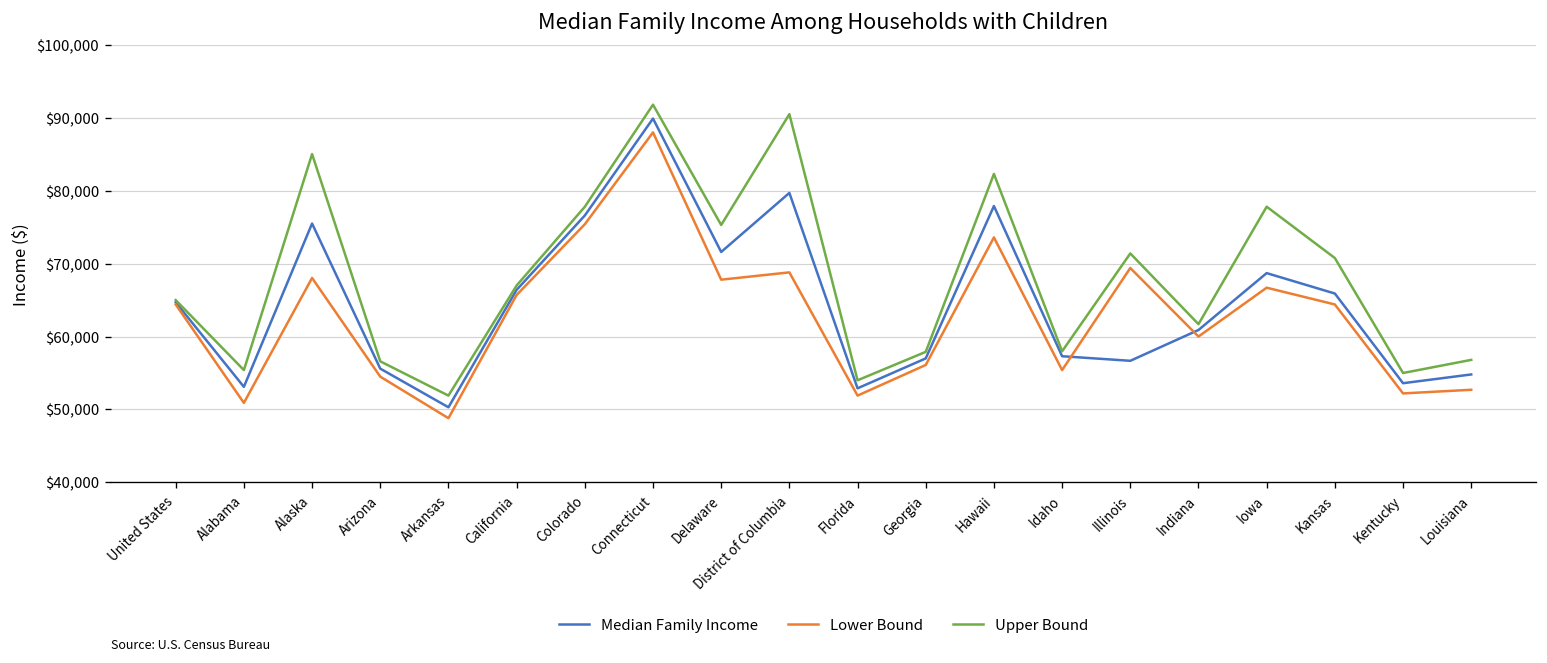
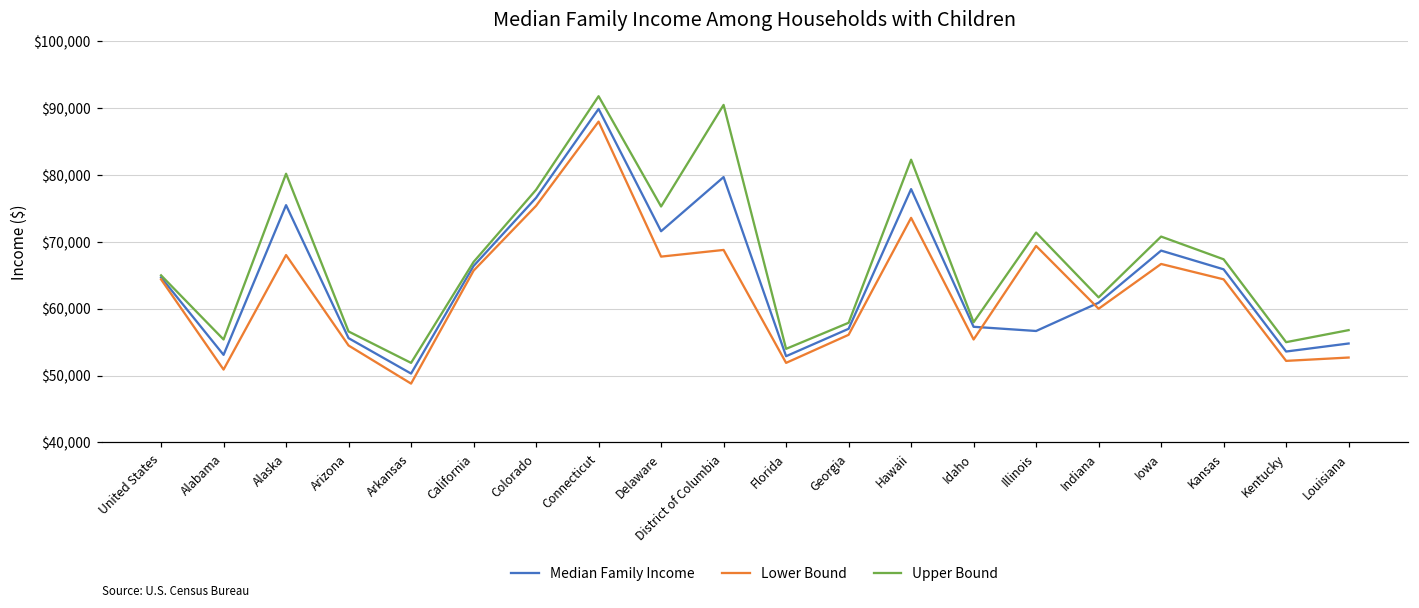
Upper Bound, Alaska: $85,000 -> $80,000
Upper Bound, Iowa: $78,000 -> $71,000
Upper Bound, Kansas: $71,000 -> $67,000
